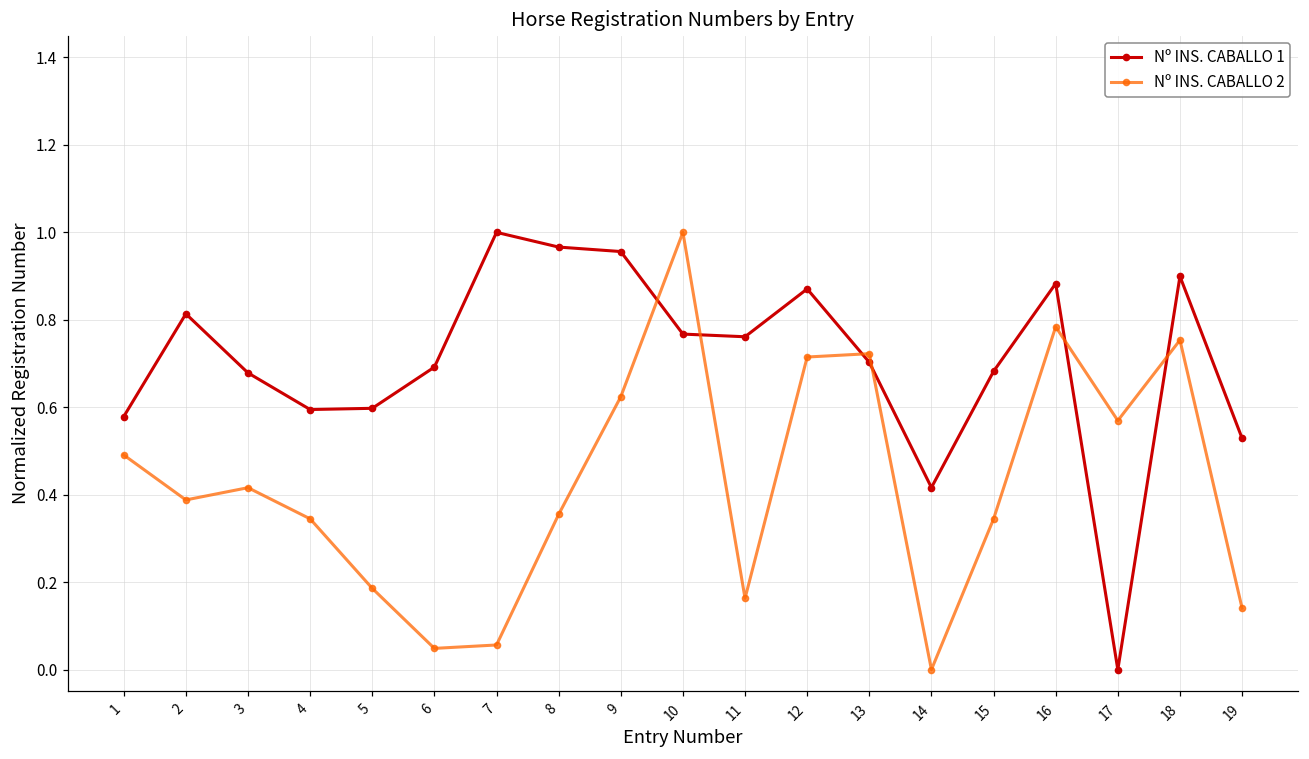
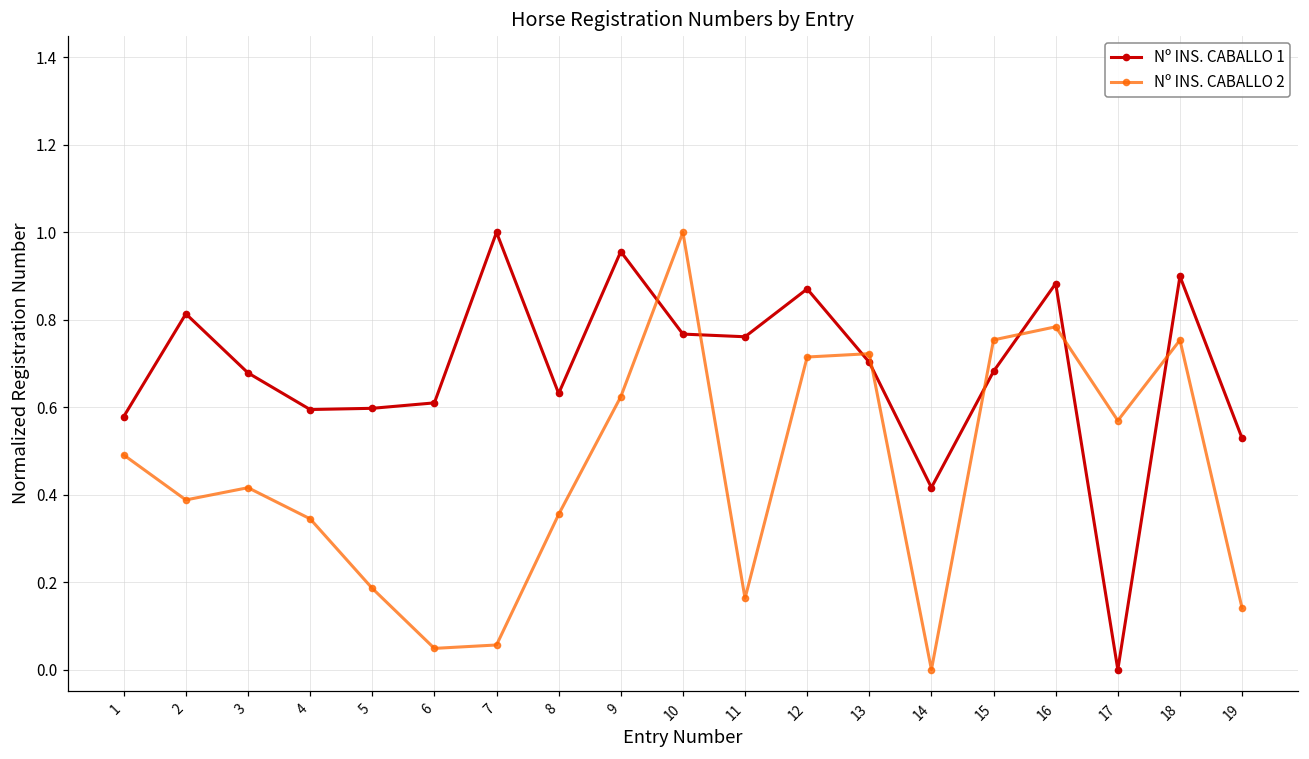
Nº INS. CABALLO 1, 6: 0.69 -> 0.61
Nº INS. CABALLO 1, 8: 0.97 -> 0.63
Nº INS. CABALLO 2, 15: 0.34 -> 0.75
